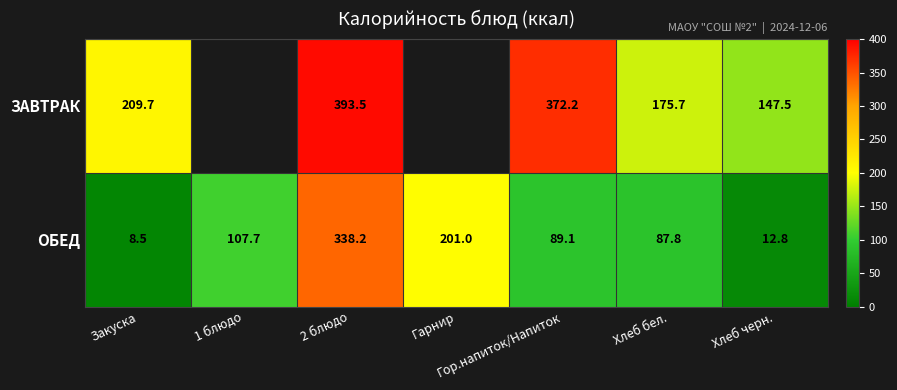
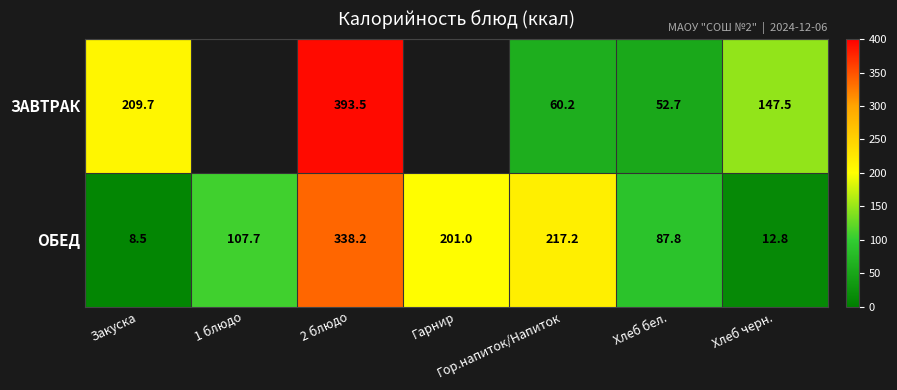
ЗАВТРАК, Гор.напиток/Напиток: 372.2 -> 60.2
ЗАВТРАК, Хлеб бел.: 175.7 -> 52.7
ОБЕД, Гор.напиток/Напиток: 89.1 -> 217.2
